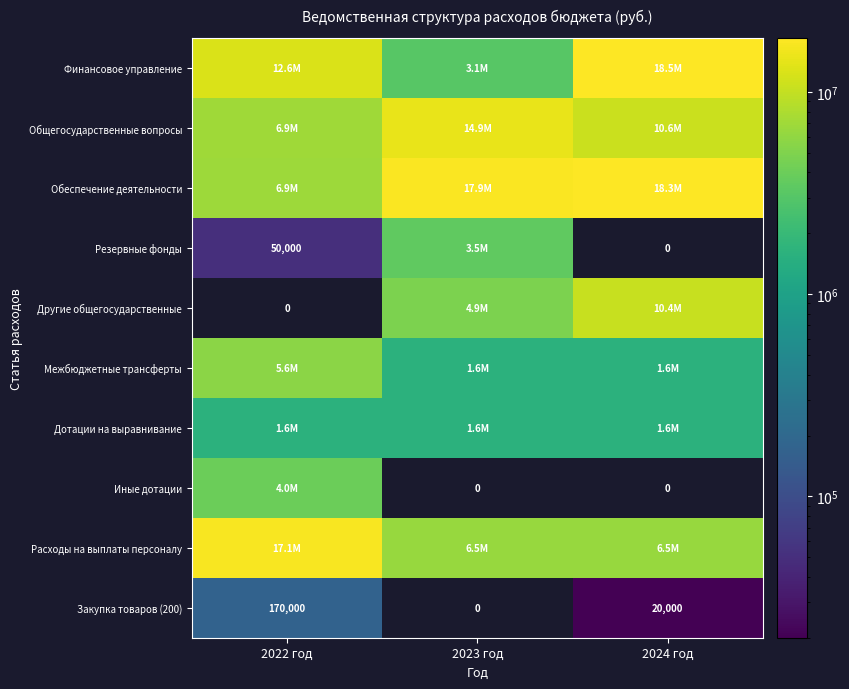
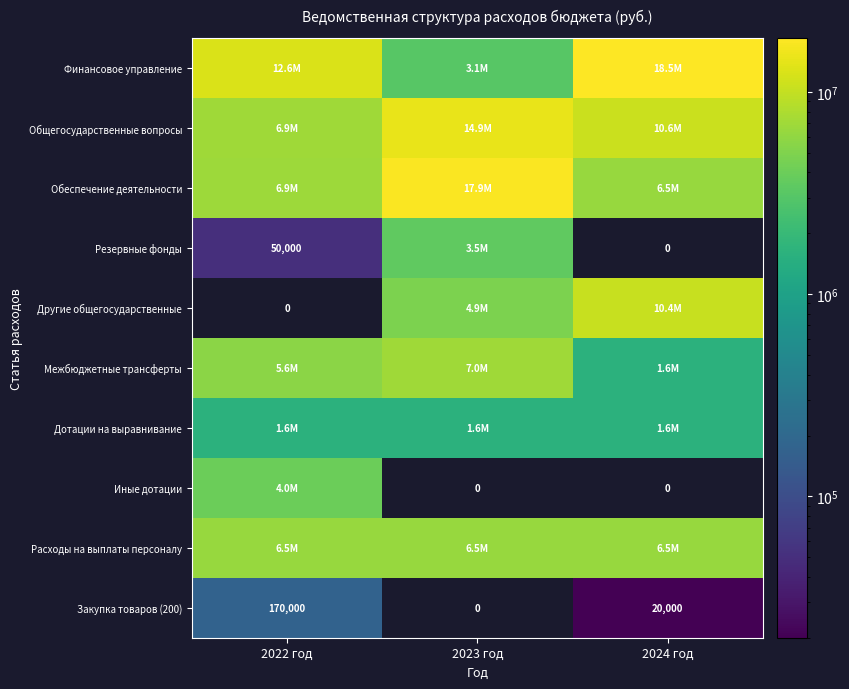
Обеспечение деятельности, 2024 год: 18.3M -> 6.5M
Межбюджетные трансферты, 2023 год: 1.6M -> 7.0M
Расходы на выплаты персоналу, 2022 год: 17.1M -> 6.5M
